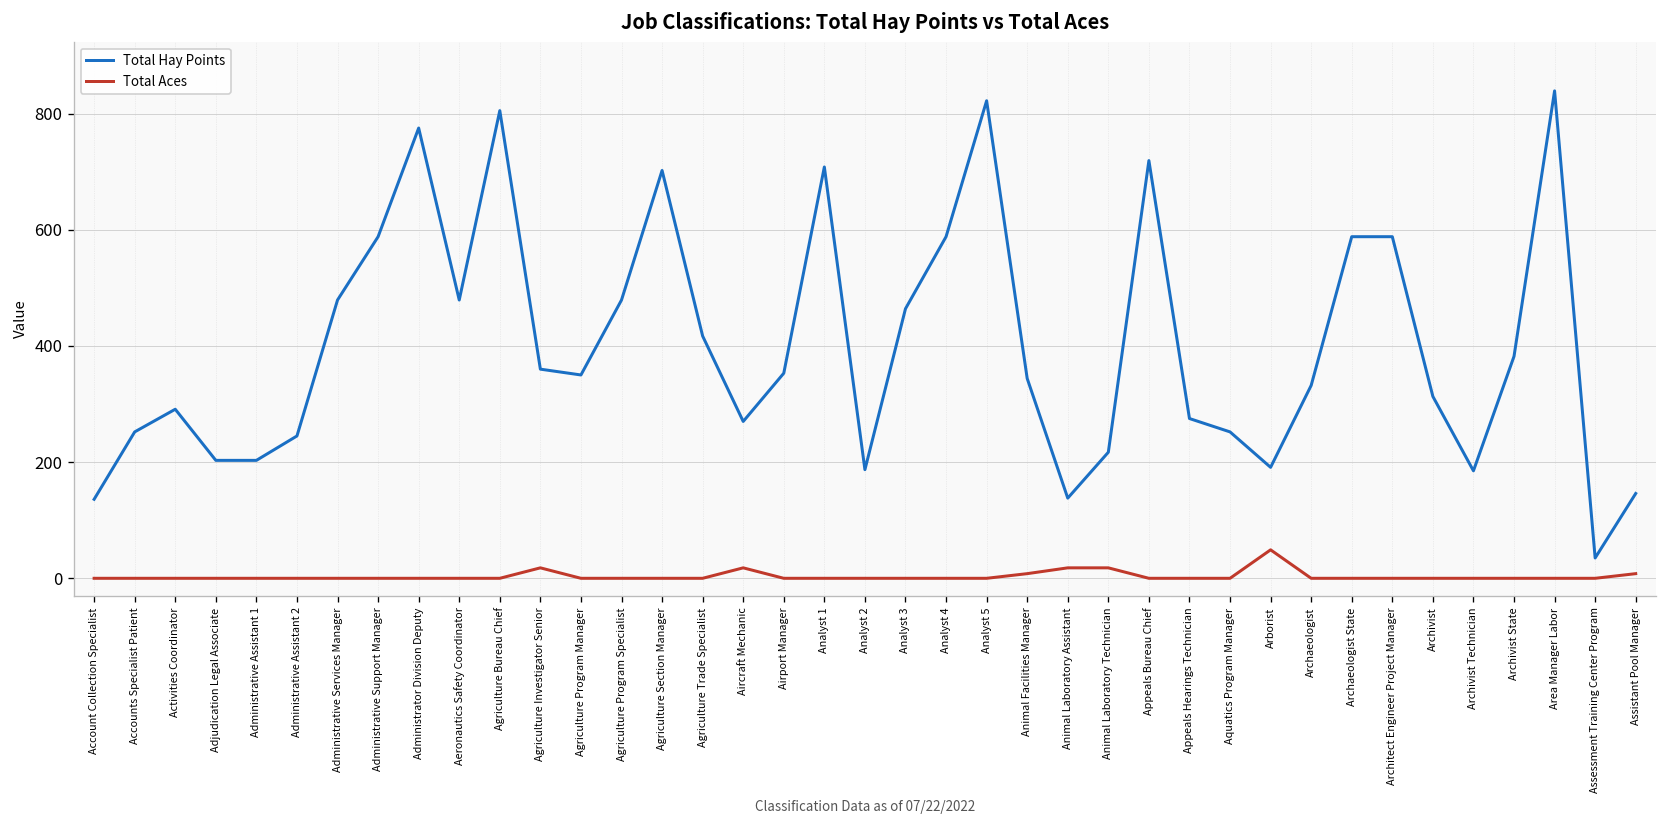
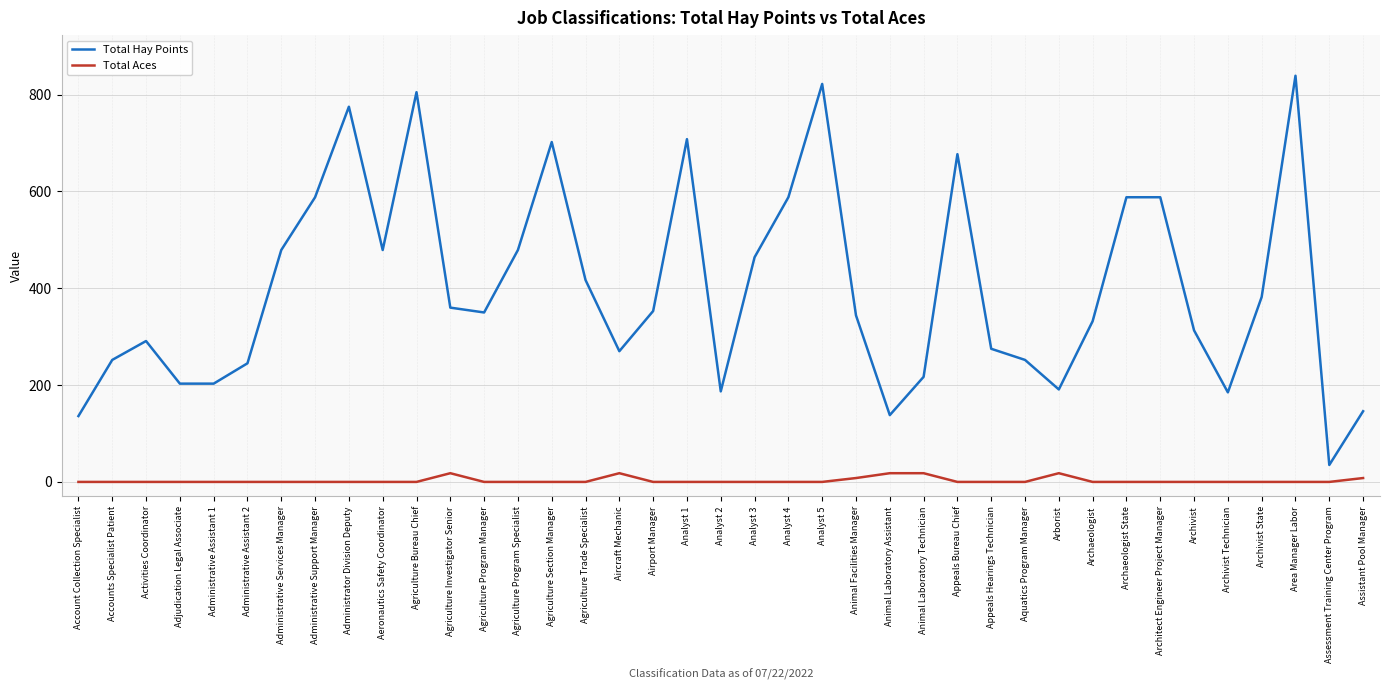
Total Hay Points, Appeals Bureau Chief: 720 -> 680
Total Aces, Arborist: 50 -> 20
